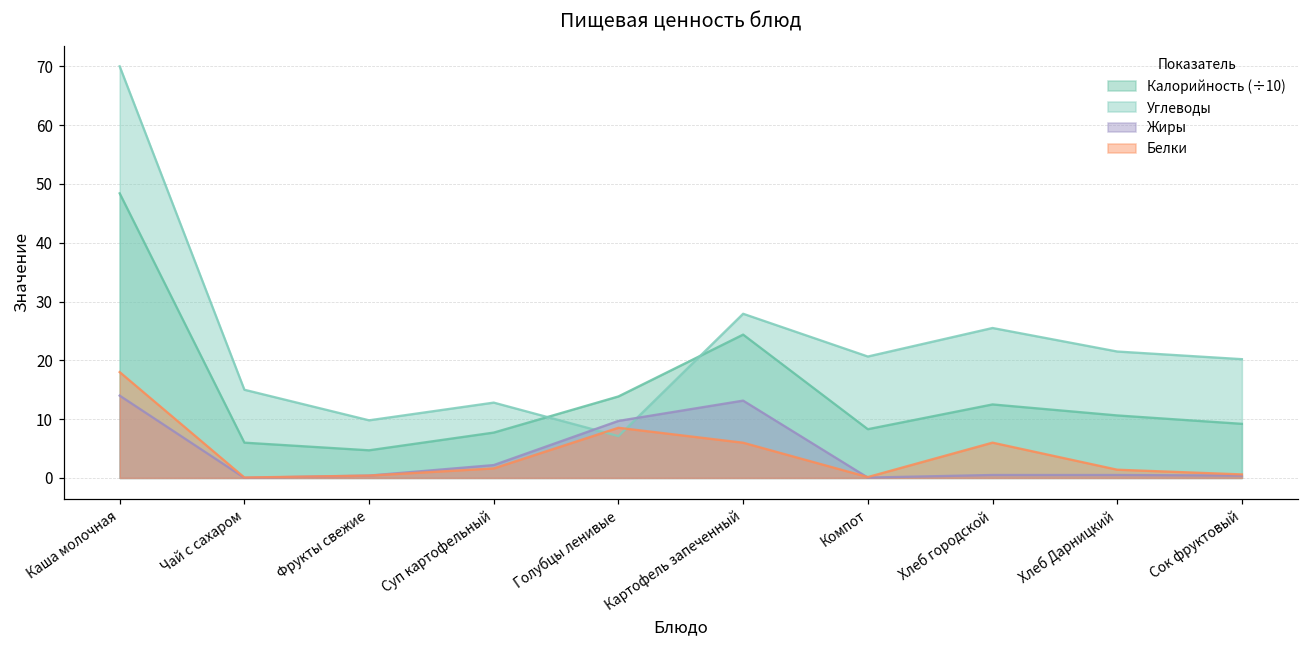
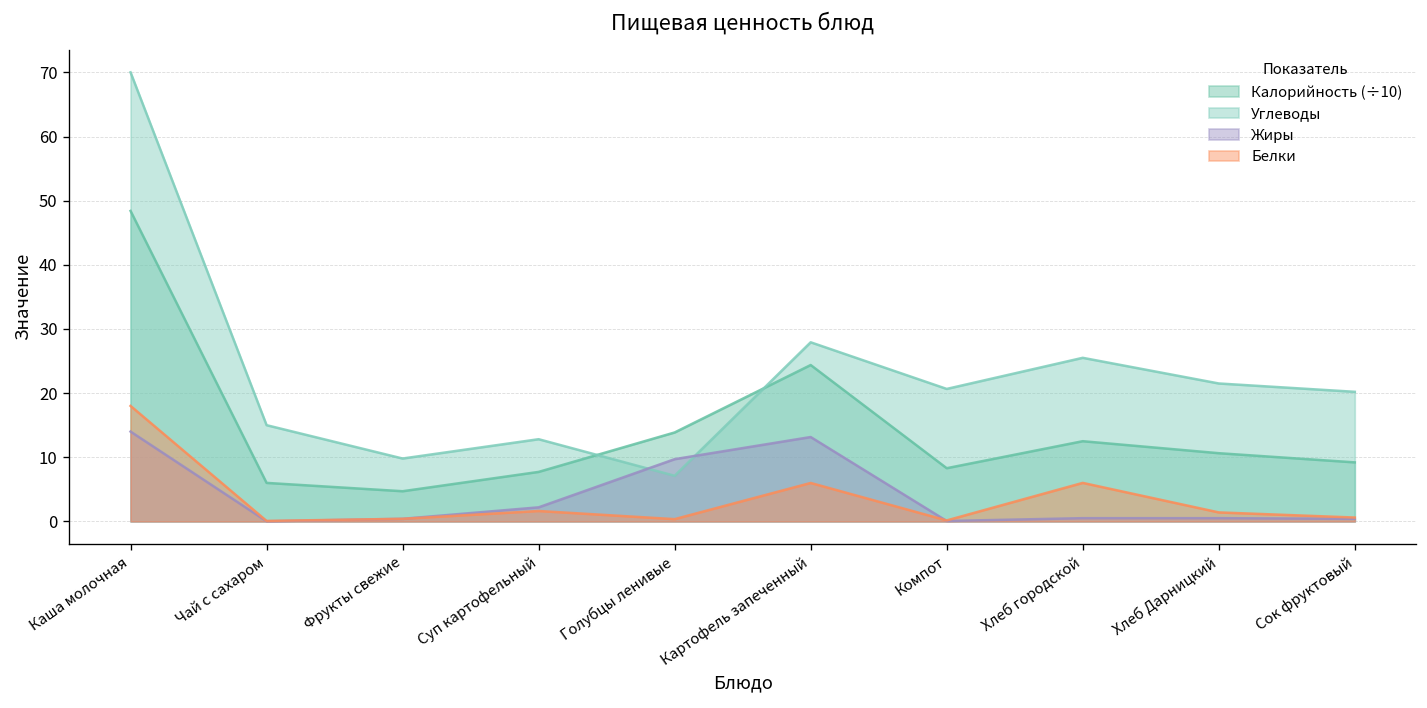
Белки, Голубцы ленивые: 9 -> 0
